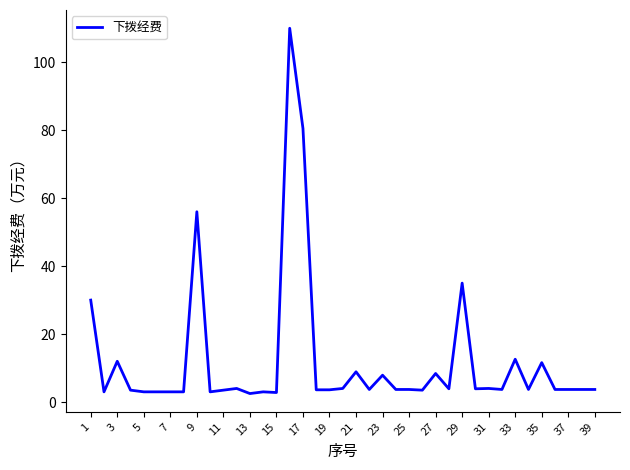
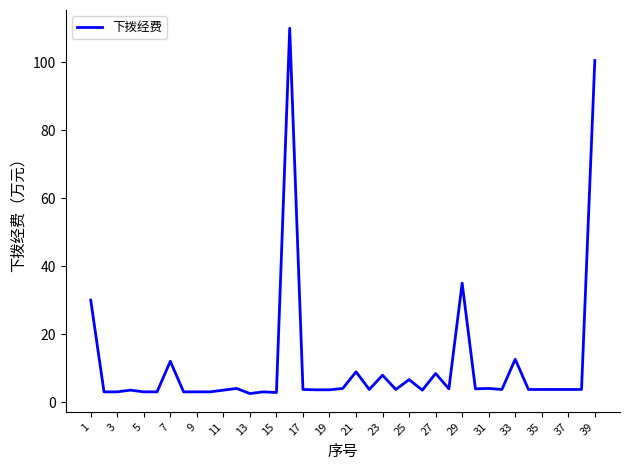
3: 12 -> 3
7: 3 -> 12
9: 56 -> 3
17: 81 -> 4
25: 4 -> 7
35: 12 -> 4
39: 4 -> 101
